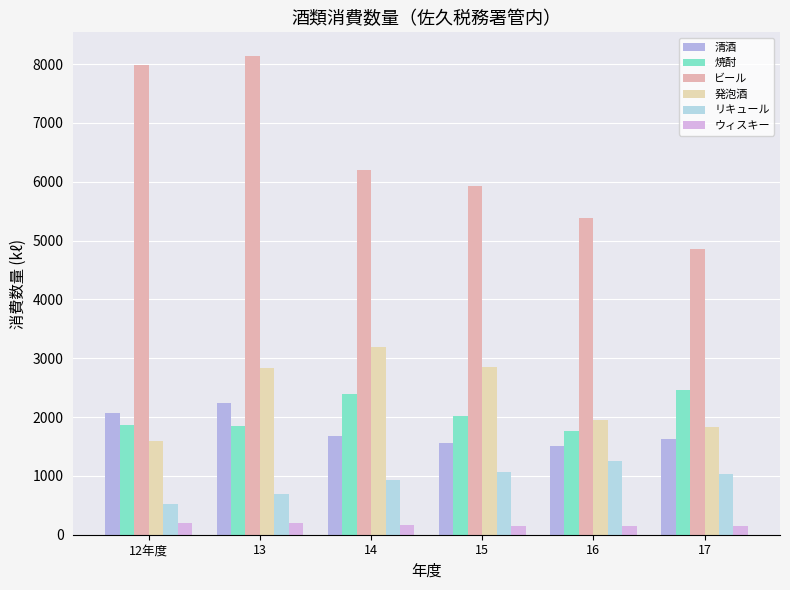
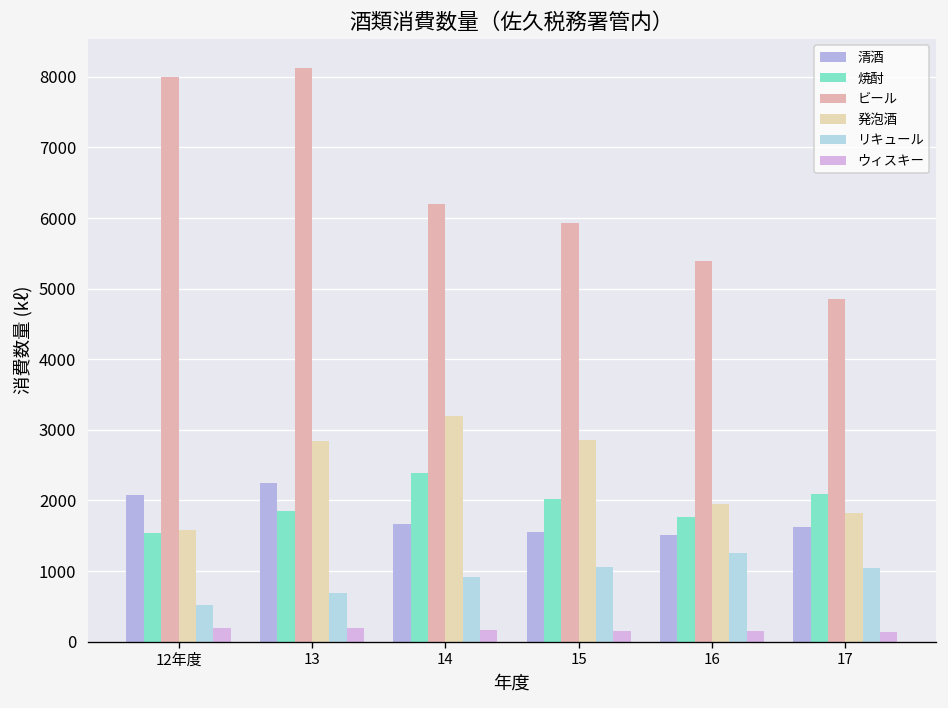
焼酎, 12年度: 1900 -> 1500
焼酎, 17: 2500 -> 2100
